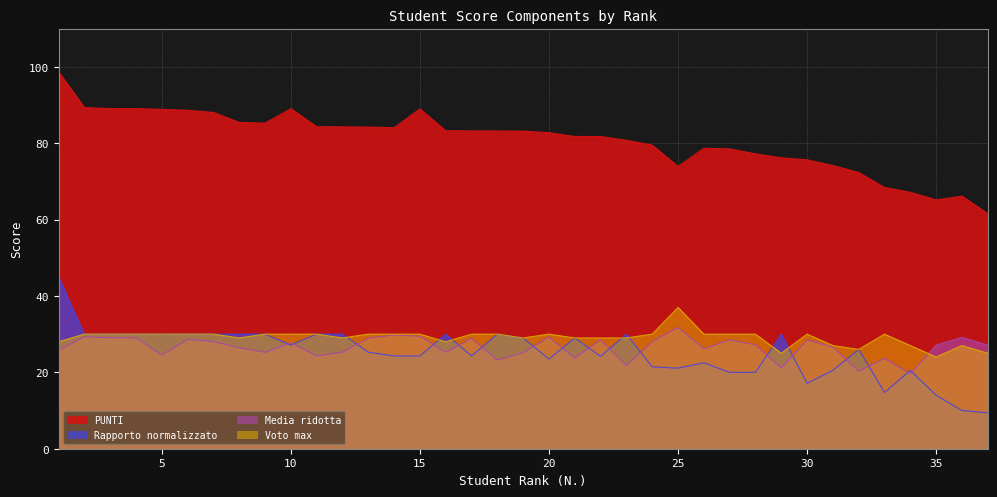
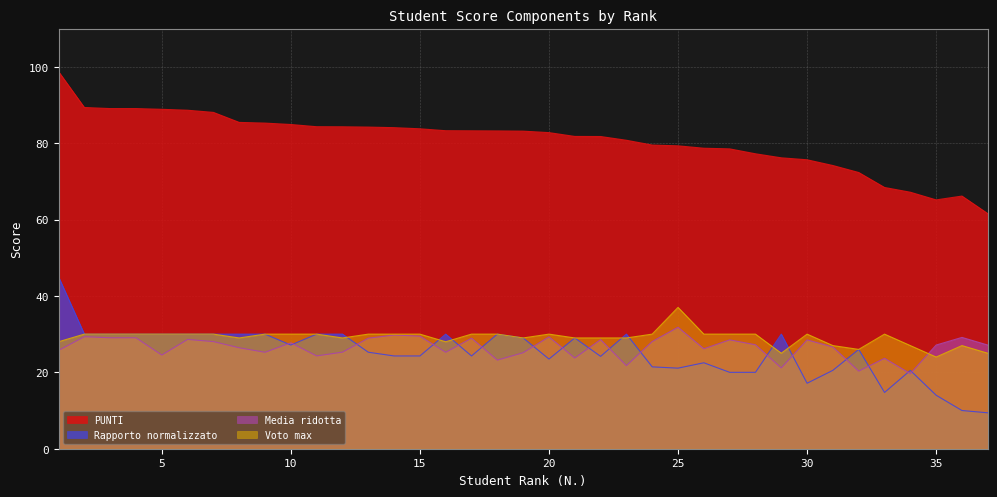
PUNTI, 10: 89 -> 85
PUNTI, 15: 89 -> 84
PUNTI, 25: 74 -> 79
